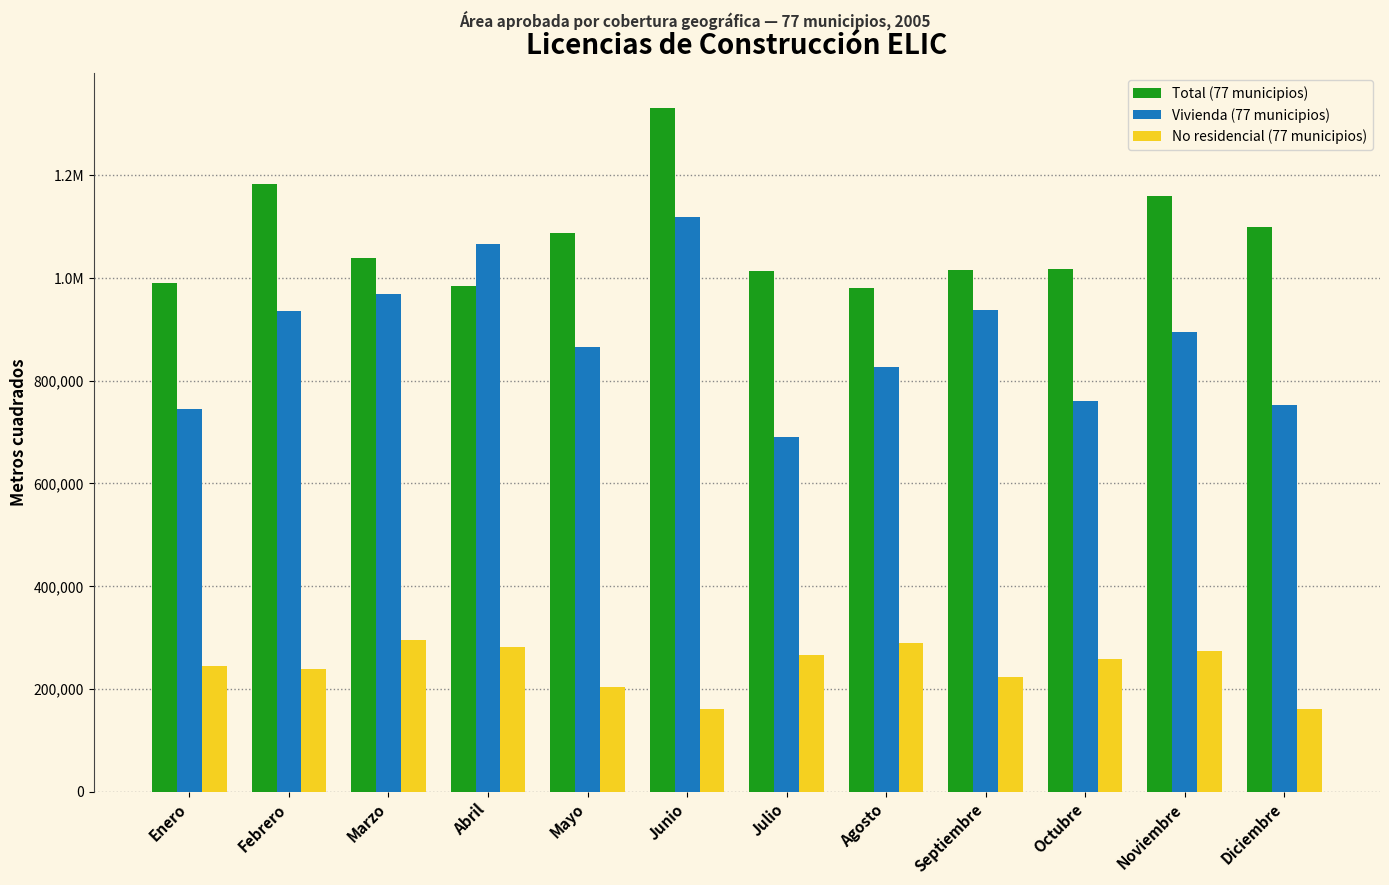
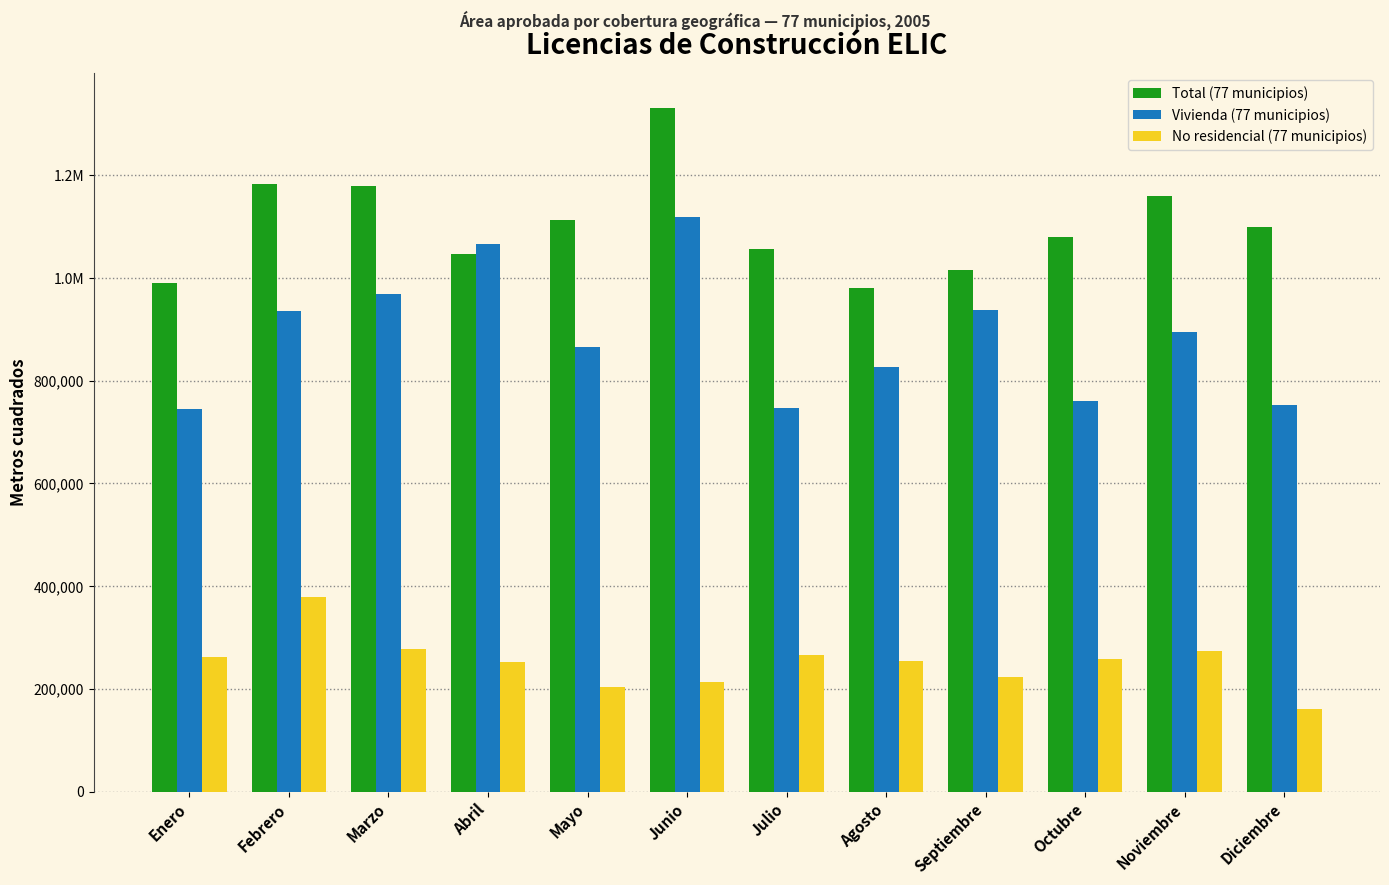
No residencial (77 municipios), Enero: 250,000 -> 260,000
No residencial (77 municipios), Febrero: 240,000 -> 380,000
Total (77 municipios), Marzo: 1,040,000 -> 1,180,000
No residencial (77 municipios), Marzo: 300,000 -> 280,000
Total (77 municipios), Abril: 980,000 -> 1,050,000
No residencial (77 municipios), Abril: 280,000 -> 250,000
Total (77 municipios), Mayo: 1,090,000 -> 1,110,000
No residencial (77 municipios), Junio: 160,000 -> 210,000
Total (77 municipios), Julio: 1,010,000 -> 1,060,000
Vivienda (77 municipios), Julio: 690,000 -> 750,000
No residencial (77 municipios), Agosto: 290,000 -> 250,000
Total (77 municipios), Octubre: 1,020,000 -> 1,080,000
